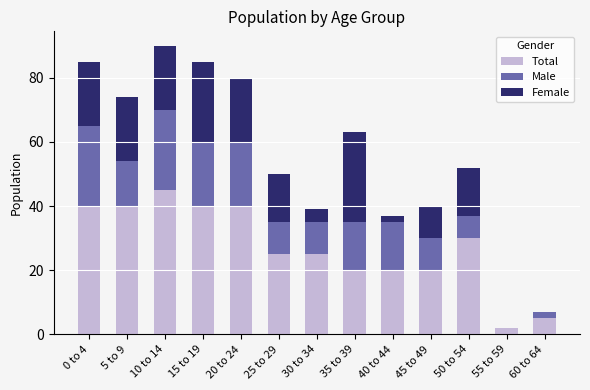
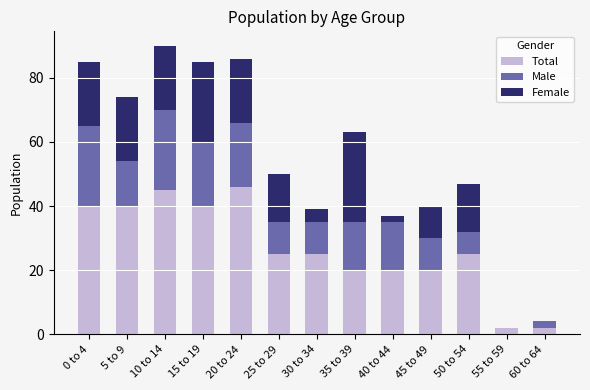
Total, 20 to 24: 40 -> 46
Total, 50 to 54: 30 -> 25
Total, 60 to 64: 5 -> 2
